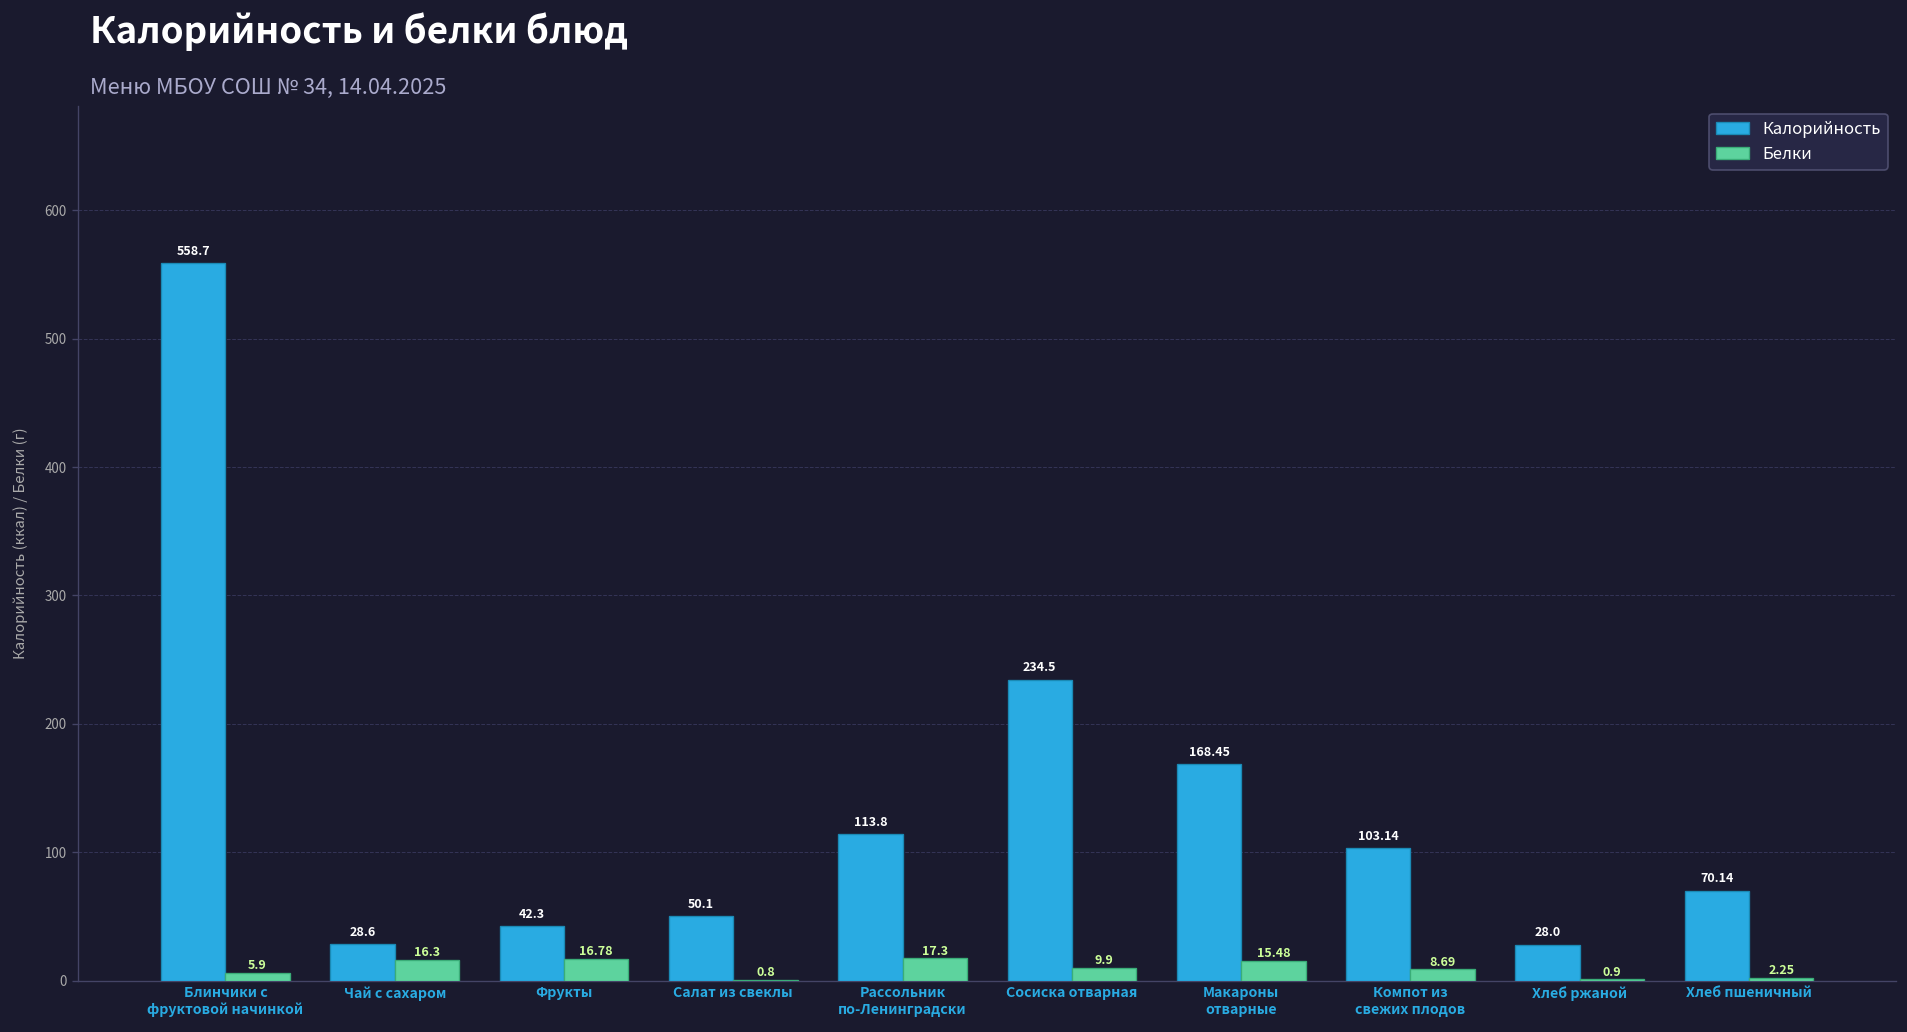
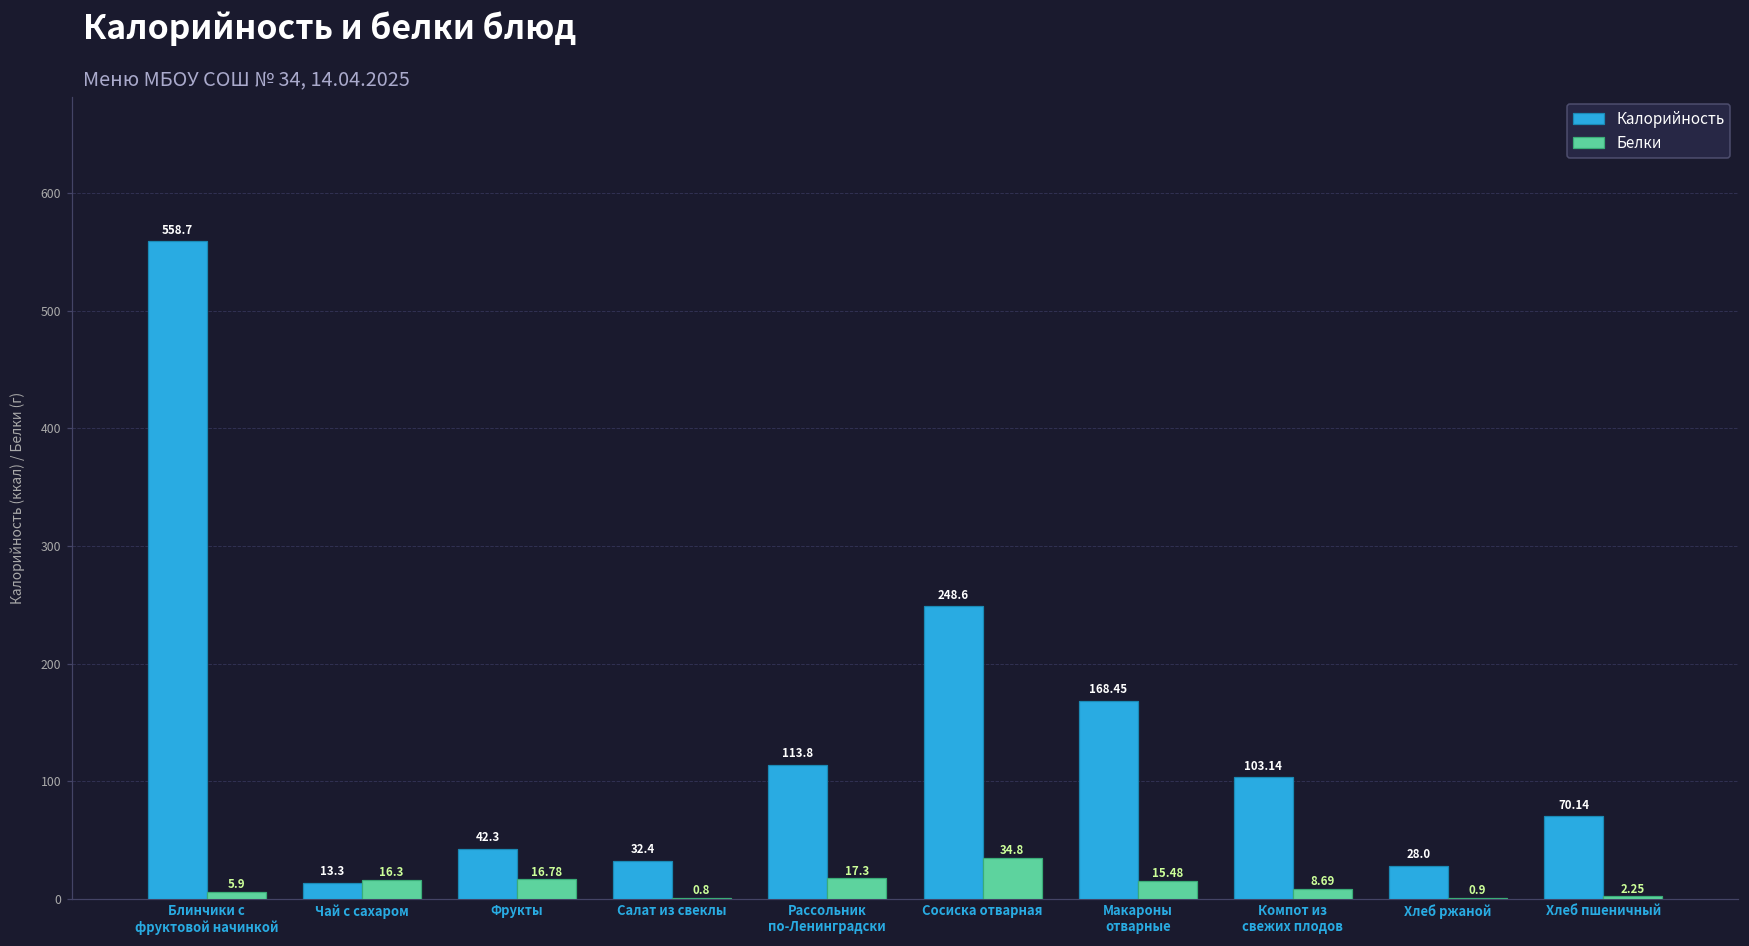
Калорийность, Чай с сахаром: 28.6 -> 13.3
Калорийность, Салат из свеклы: 50.1 -> 32.4
Калорийность, Сосиска отварная: 234.5 -> 248.6
Белки, Сосиска отварная: 9.9 -> 34.8
